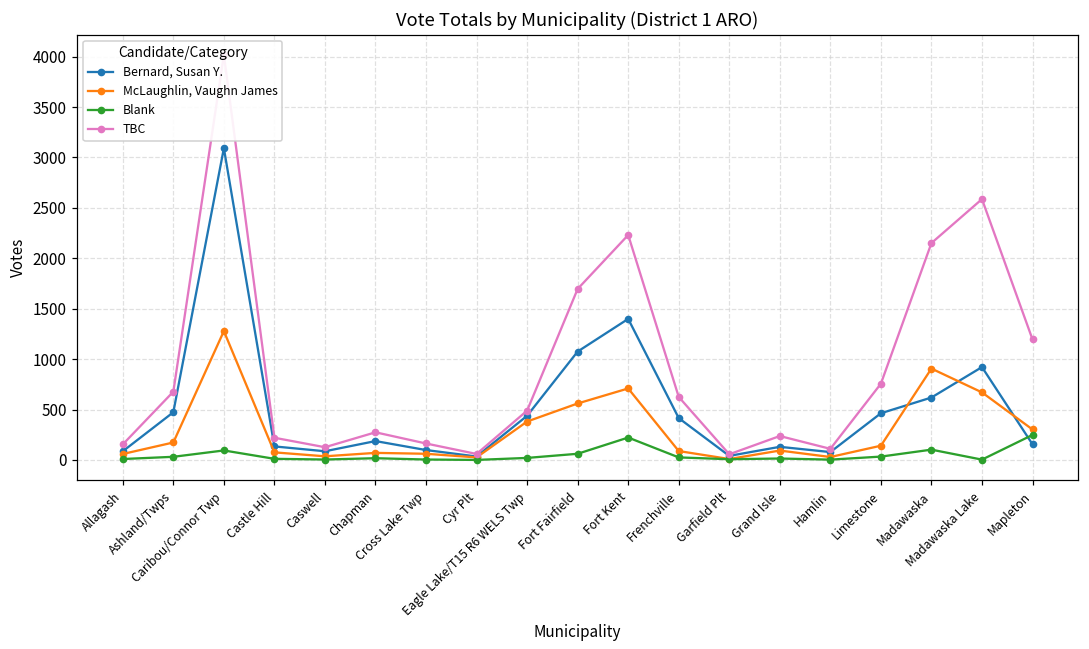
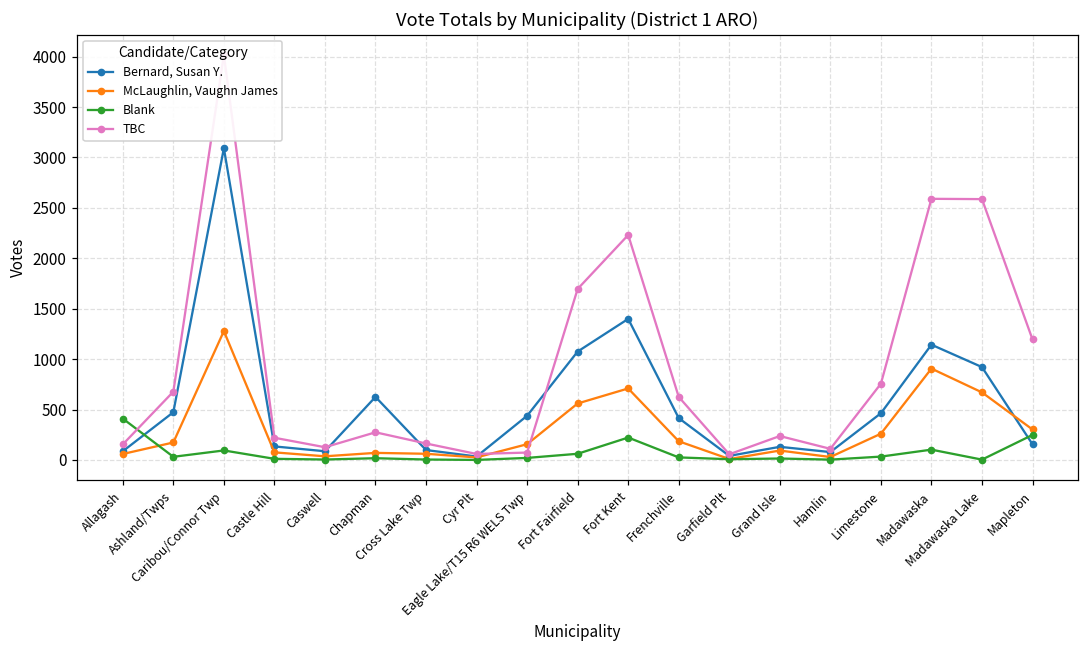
Blank, Allagash: 0 -> 400
Bernard, Susan Y., Chapman: 200 -> 600
McLaughlin, Vaughn James, Eagle Lake/T15 R6 WELS Twp: 400 -> 200
TBC, Eagle Lake/T15 R6 WELS Twp: 500 -> 100
McLaughlin, Vaughn James, Frenchville: 100 -> 200
McLaughlin, Vaughn James, Limestone: 100 -> 300
Bernard, Susan Y., Madawaska: 600 -> 1100
TBC, Madawaska: 2200 -> 2600
